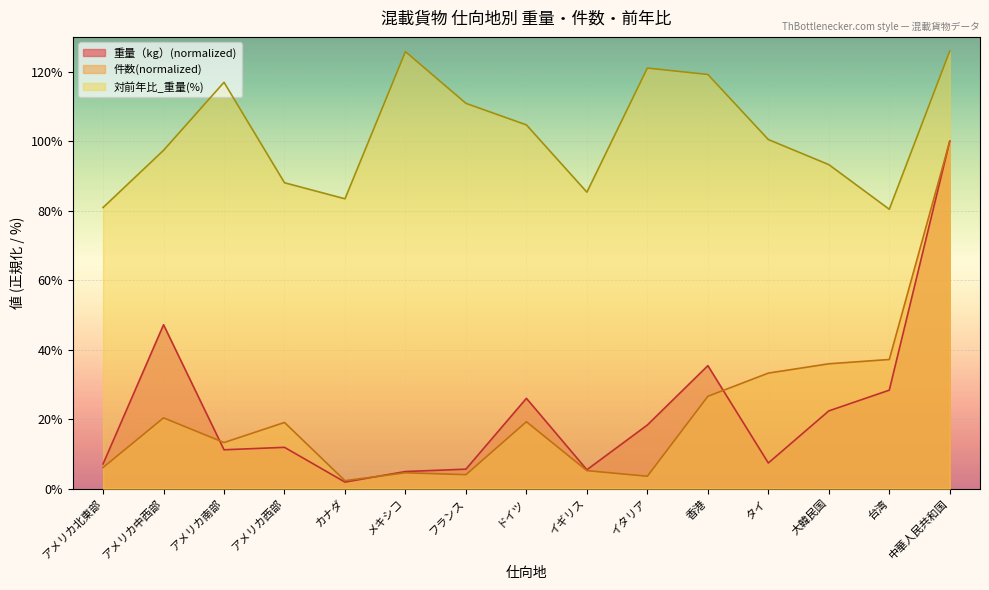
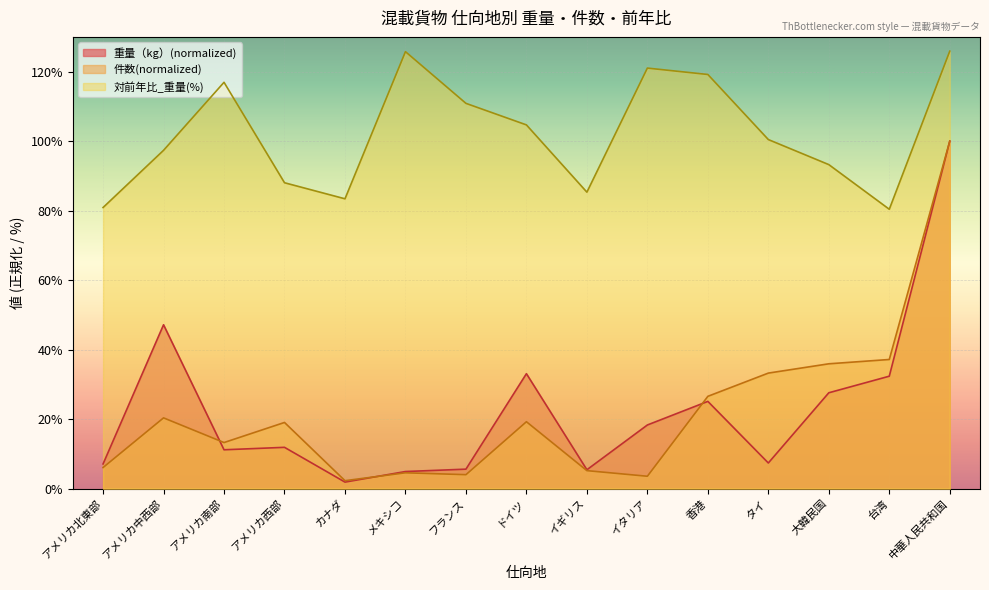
重量（kg）(normalized), ドイツ: 26% -> 33%
重量（kg）(normalized), 香港: 35% -> 25%
重量（kg）(normalized), 大韓民国: 22% -> 28%
重量（kg）(normalized), 台湾: 28% -> 32%
